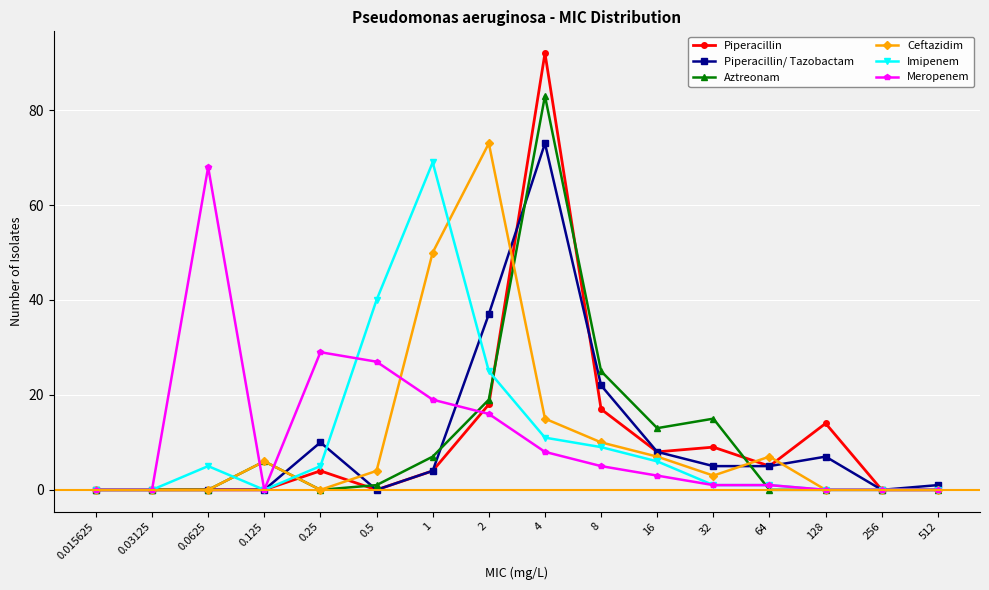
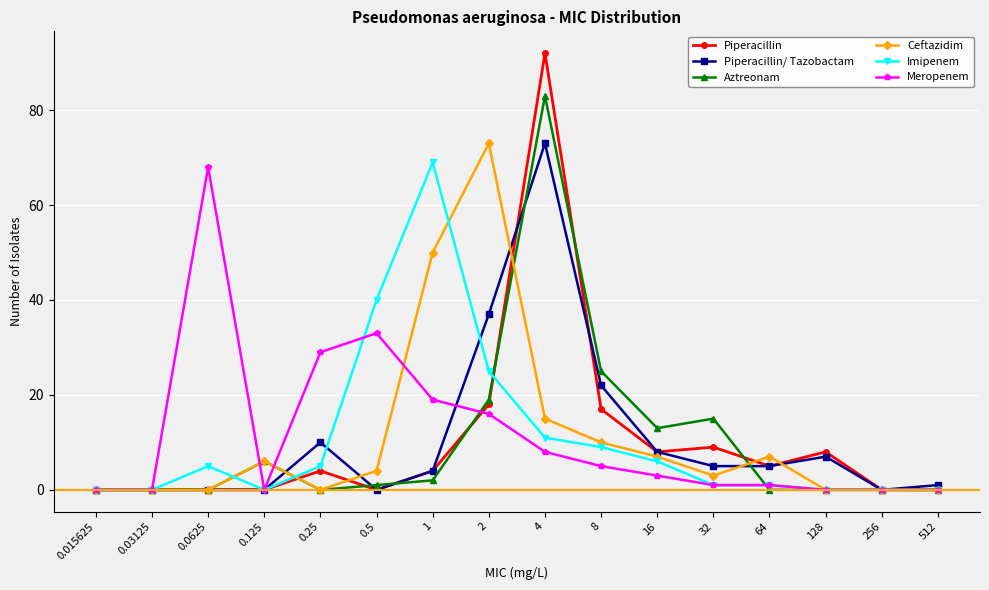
Meropenem, 0.5: 27 -> 33
Aztreonam, 1: 7 -> 2
Piperacillin, 128: 14 -> 8
